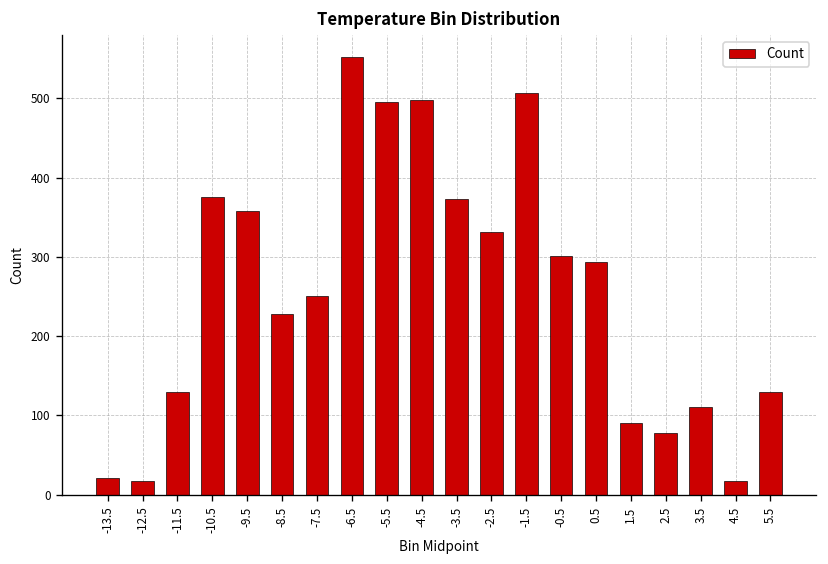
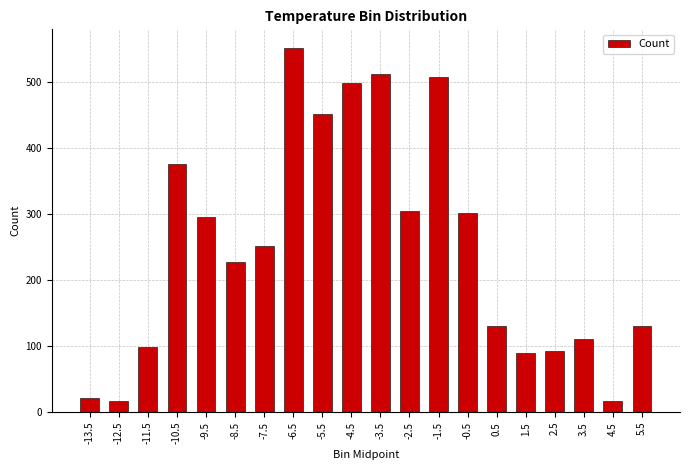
-11.5: 130 -> 100
-9.5: 360 -> 300
-5.5: 500 -> 450
-3.5: 370 -> 510
-2.5: 330 -> 310
0.5: 290 -> 130
2.5: 80 -> 90
